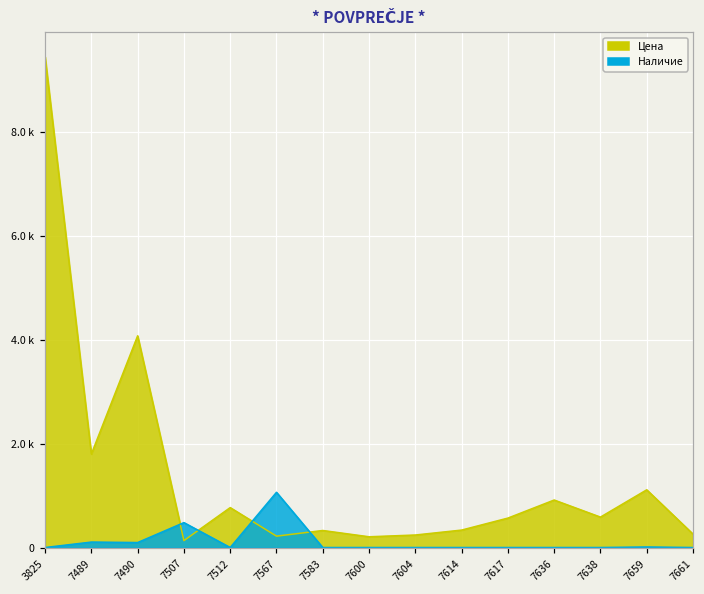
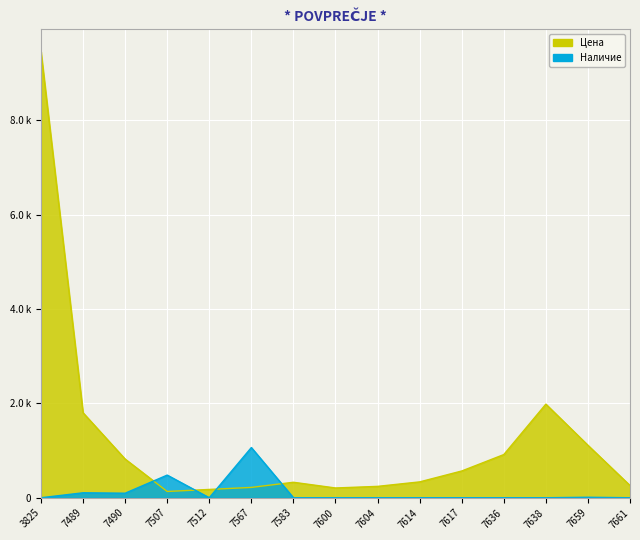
Цена, 7490: 4100 -> 800
Цена, 7512: 800 -> 200
Цена, 7638: 600 -> 2000
